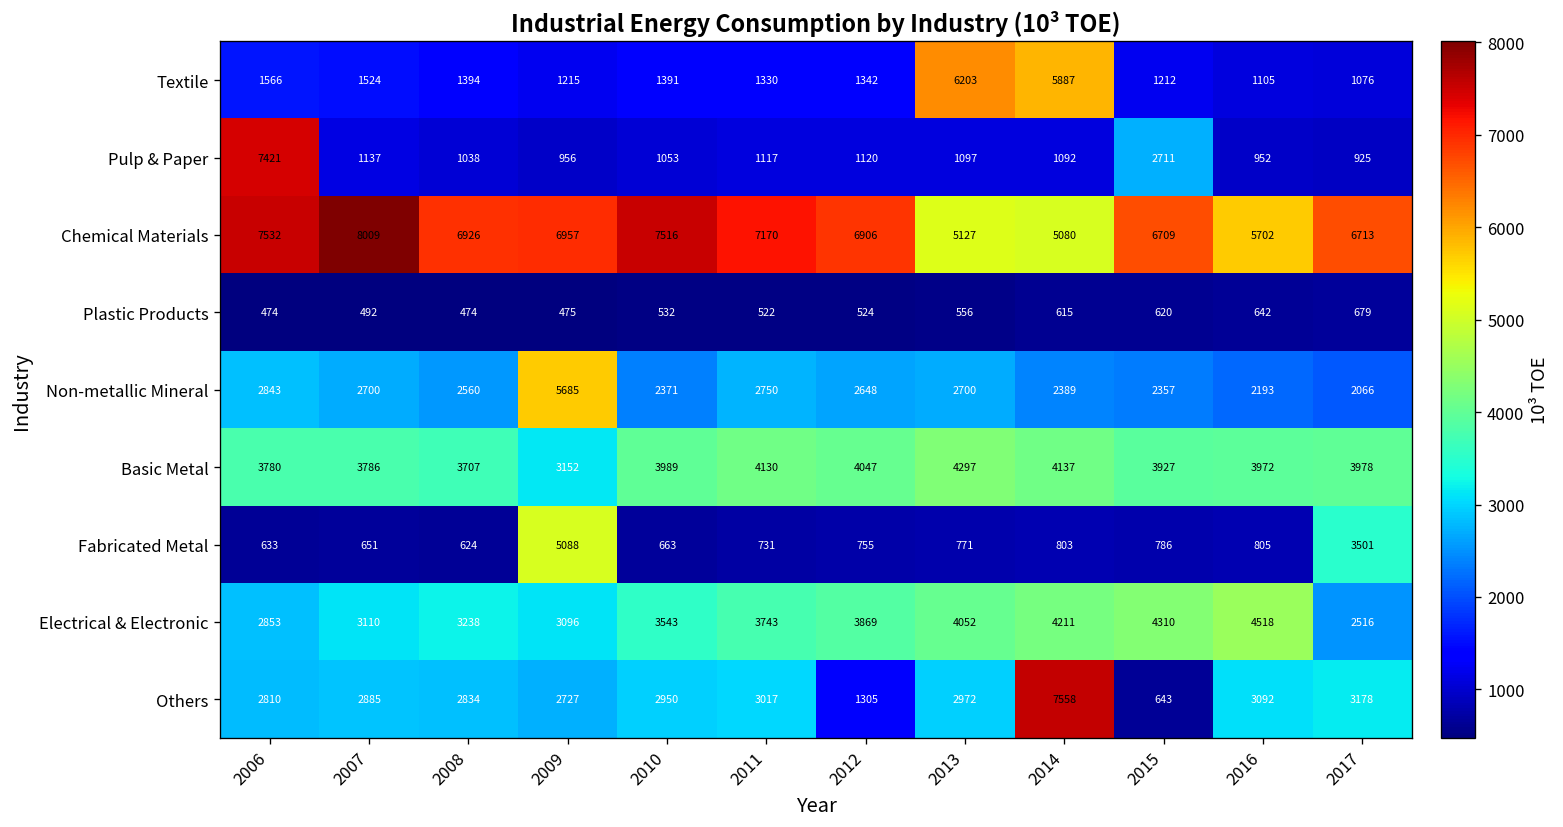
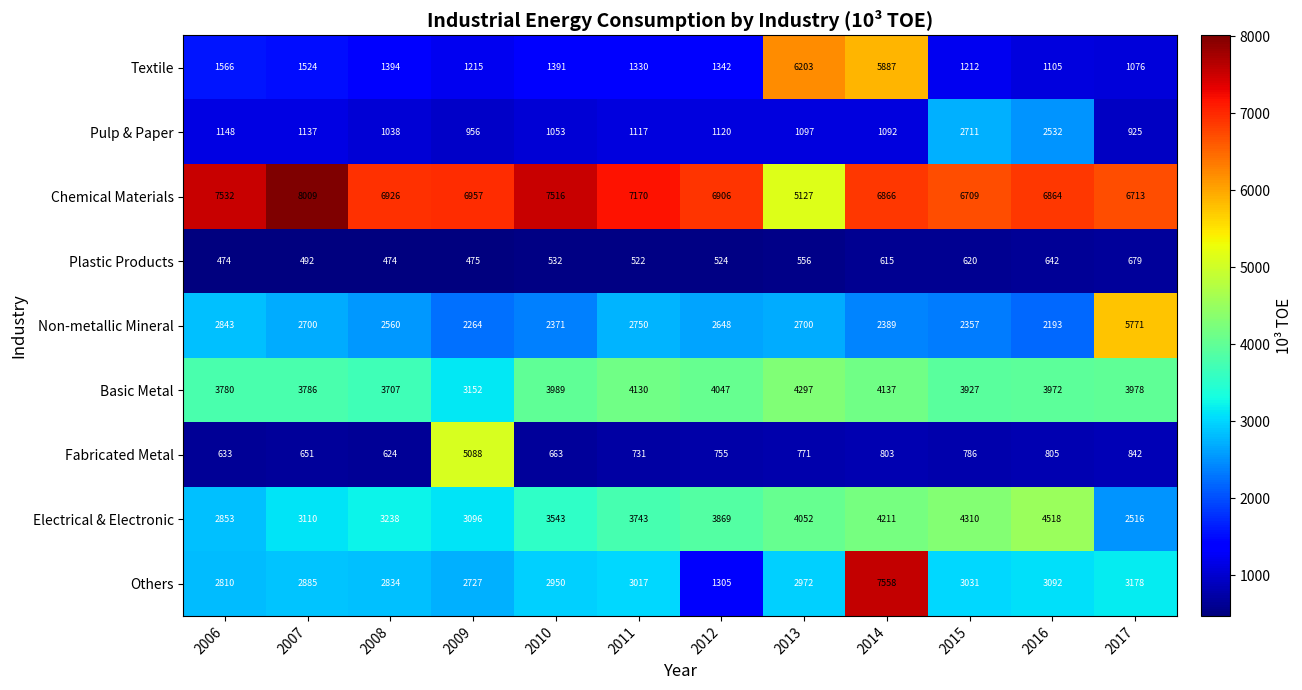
Pulp & Paper, 2006: 7421 -> 1148
Pulp & Paper, 2016: 952 -> 2532
Chemical Materials, 2014: 5080 -> 6866
Chemical Materials, 2016: 5702 -> 6864
Non-metallic Mineral, 2009: 5685 -> 2264
Non-metallic Mineral, 2017: 2066 -> 5771
Fabricated Metal, 2017: 3501 -> 842
Others, 2015: 643 -> 3031
